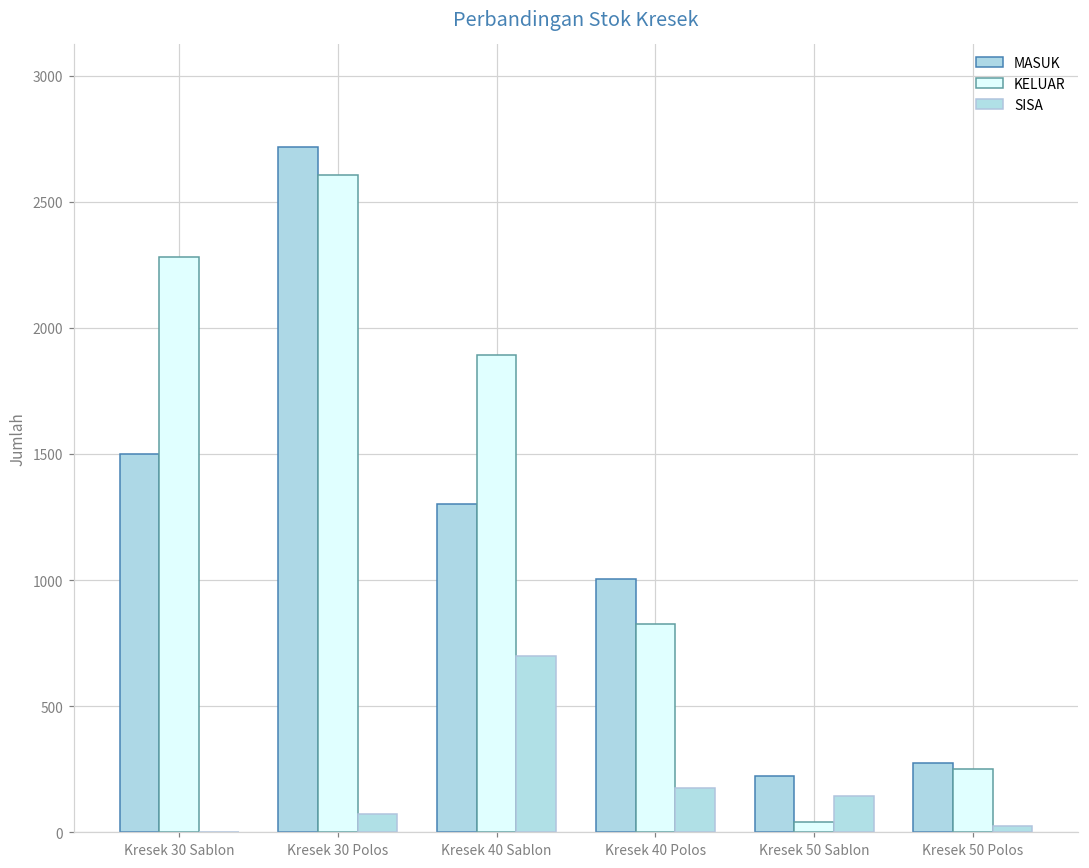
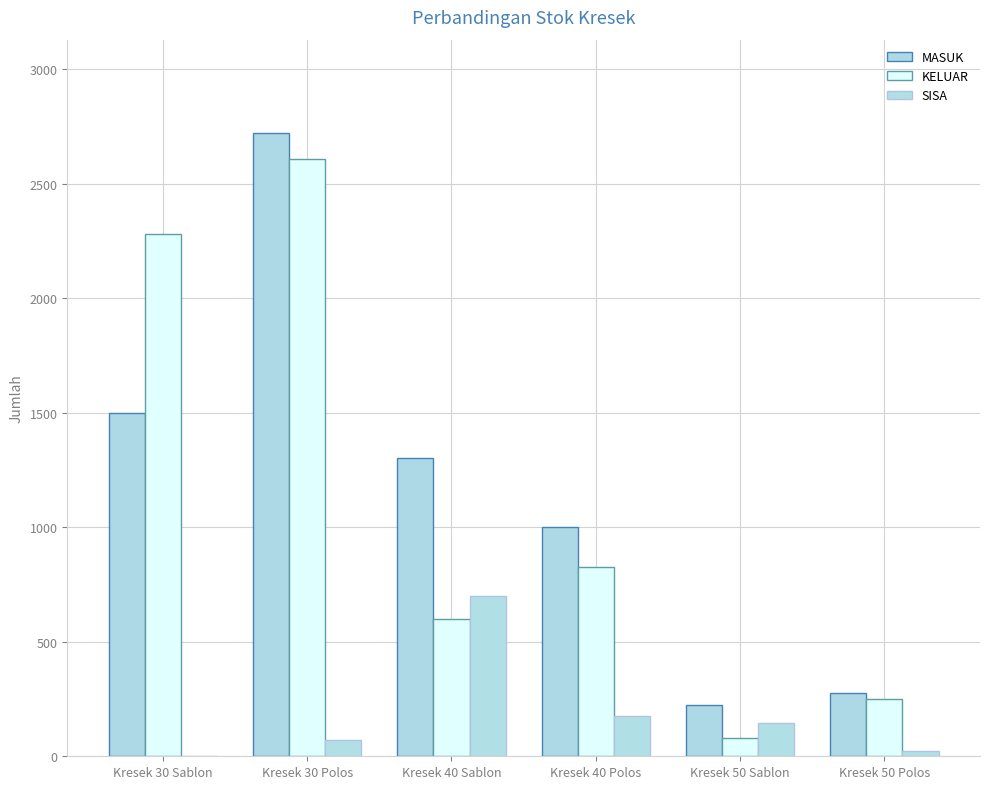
KELUAR, Kresek 40 Sablon: 1890 -> 600
KELUAR, Kresek 50 Sablon: 40 -> 80
